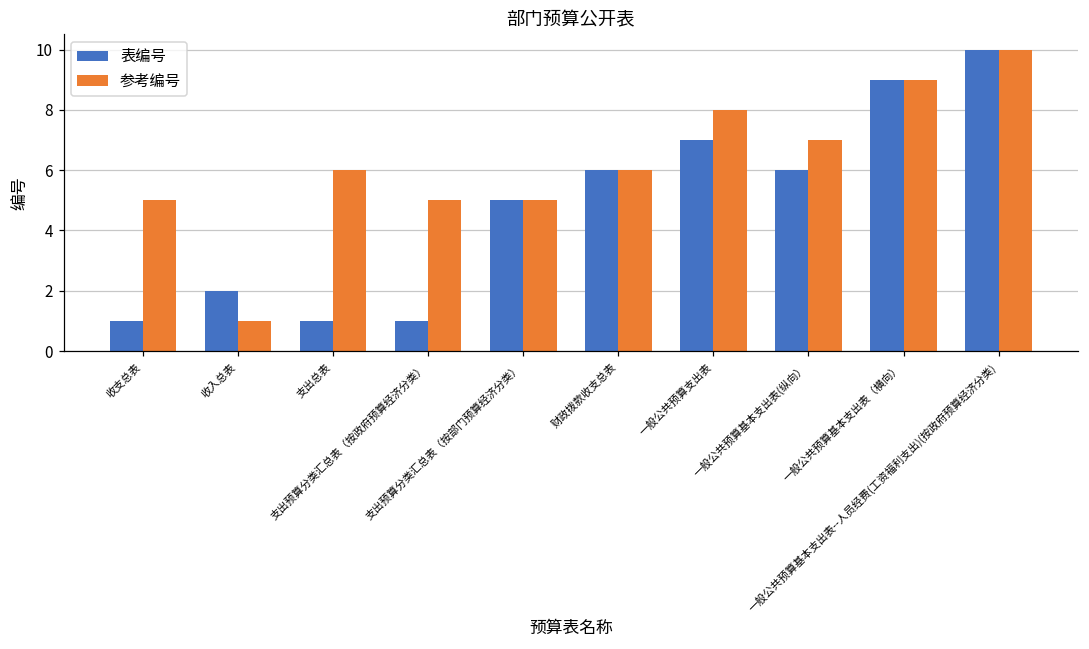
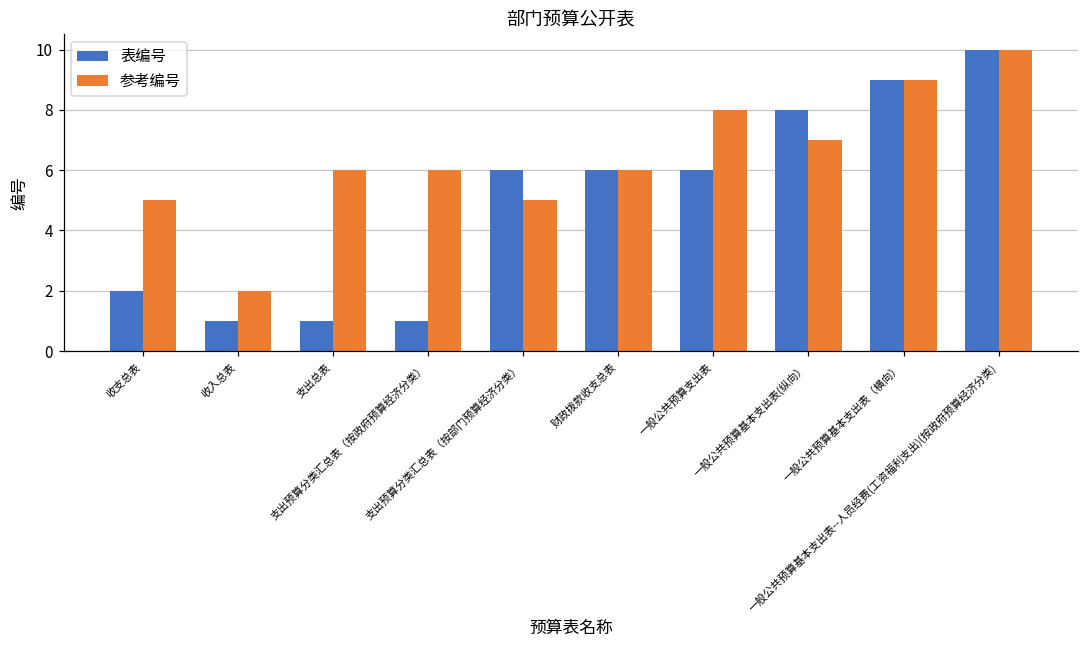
表编号, 收支总表: 1 -> 2
表编号, 收入总表: 2 -> 1
参考编号, 收入总表: 1 -> 2
参考编号, 支出预算分类汇总表（按政府预算经济分类）: 5 -> 6
表编号, 支出预算分类汇总表（按部门预算经济分类）: 5 -> 6
表编号, 一般公共预算支出表: 7 -> 6
表编号, 一般公共预算基本支出表(纵向）: 6 -> 8
